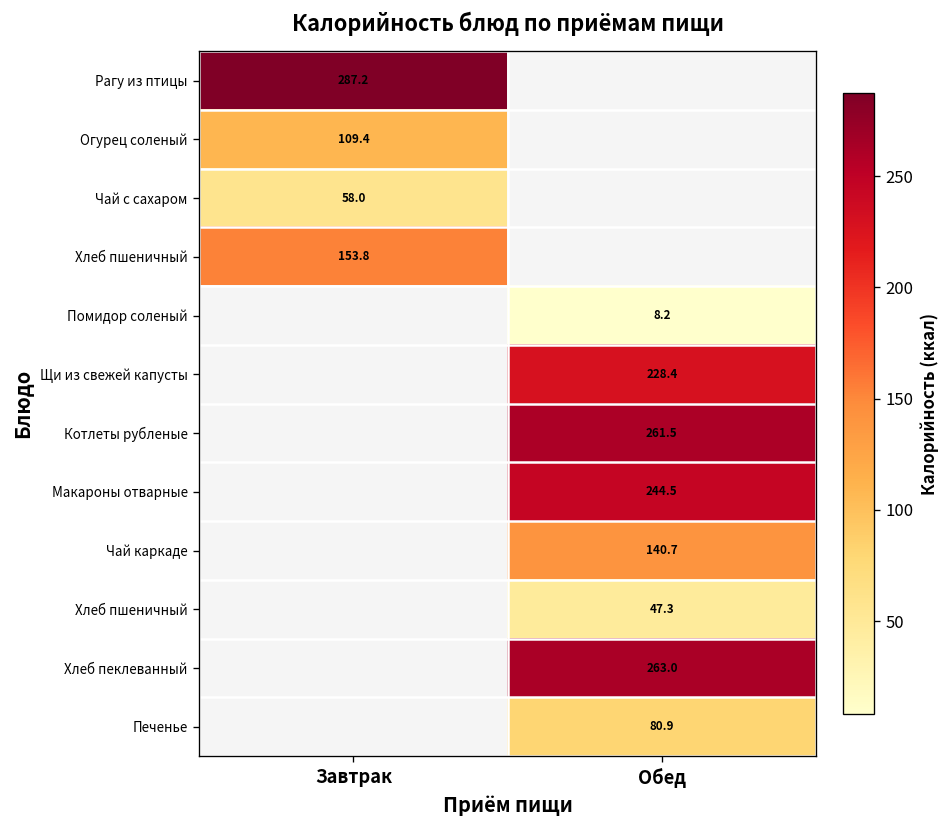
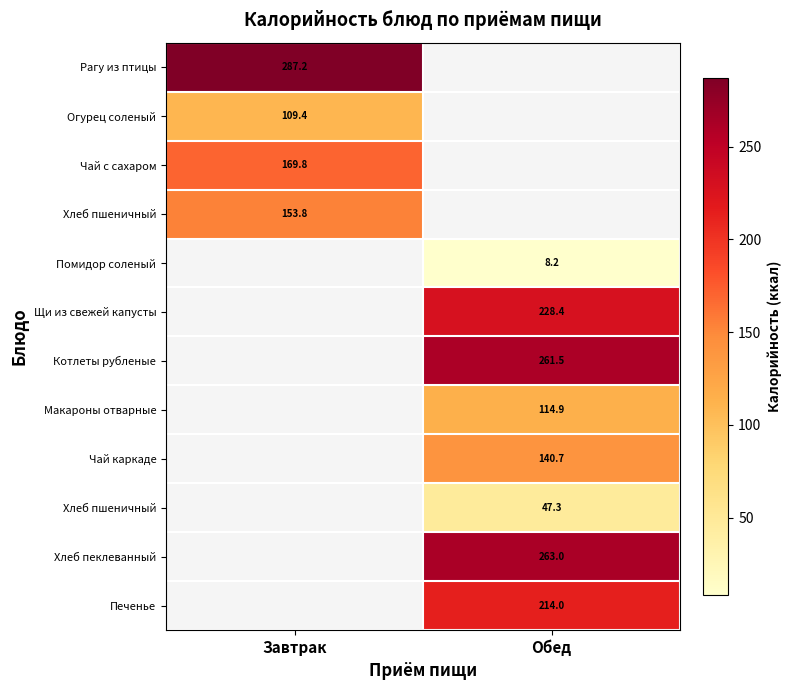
Чай с сахаром, Завтрак: 58.0 -> 169.8
Макароны отварные, Обед: 244.5 -> 114.9
Печенье, Обед: 80.9 -> 214.0
